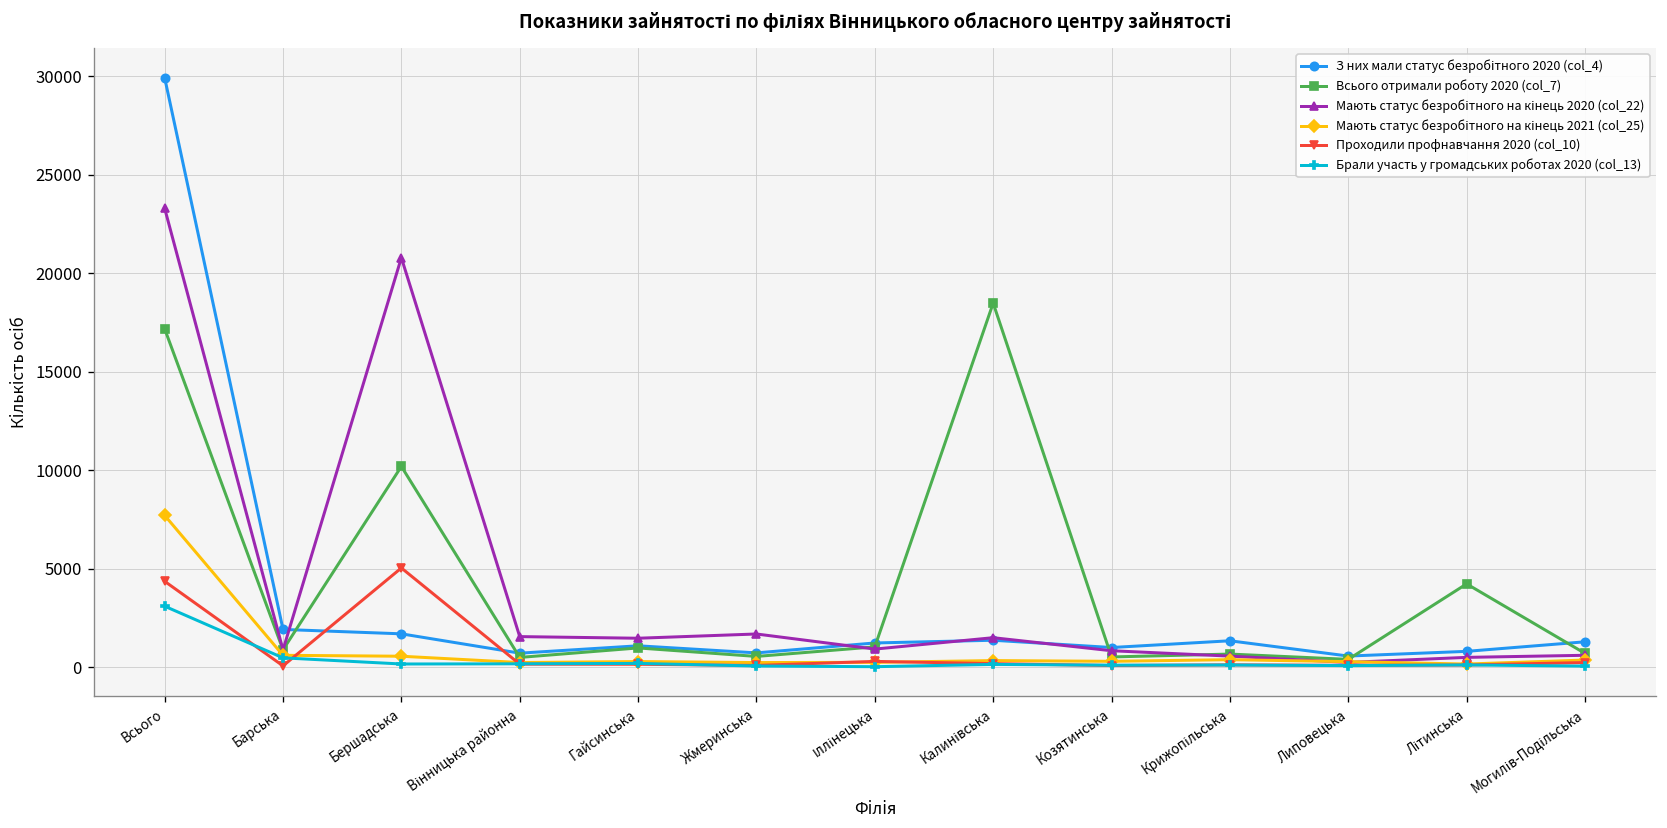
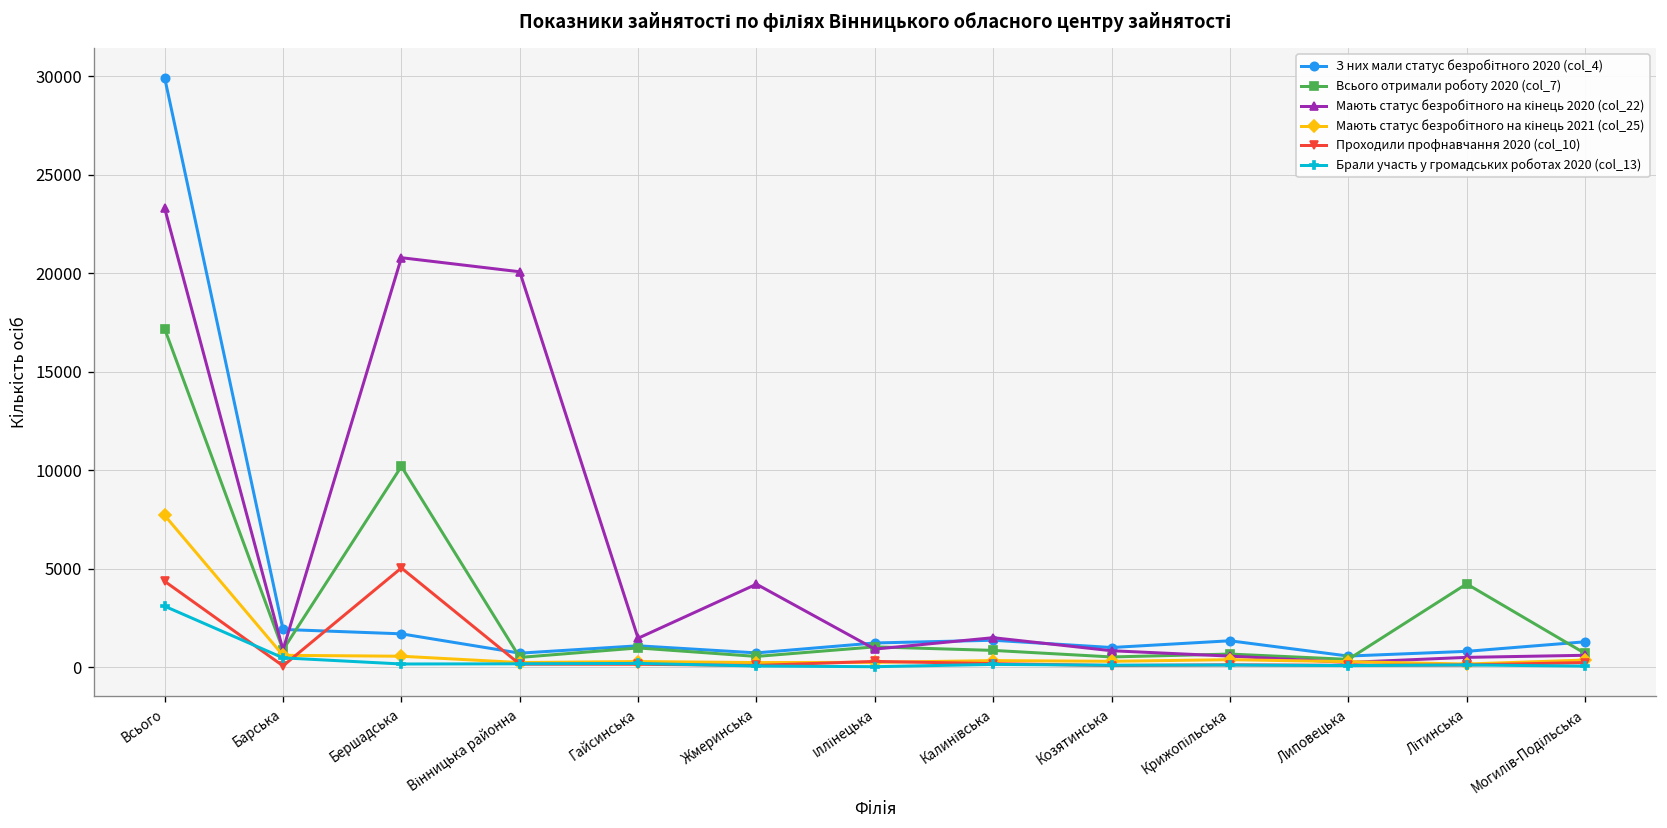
Мають статус безробітного на кінець 2020 (col_22), Вінницька районна: 1500 -> 20100
Мають статус безробітного на кінець 2020 (col_22), Жмеринська: 1700 -> 4200
Всього отримали роботу 2020 (col_7), Калинівська: 18500 -> 800
